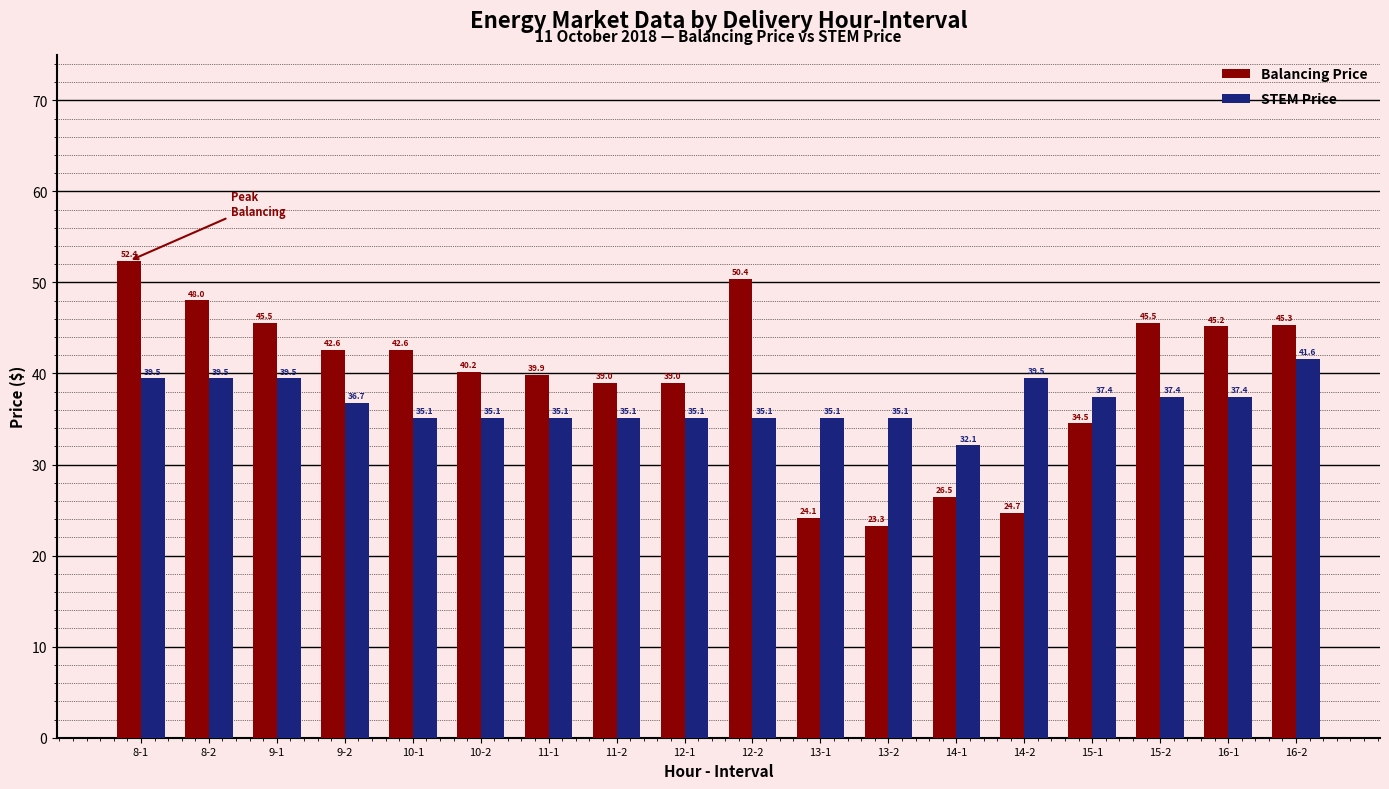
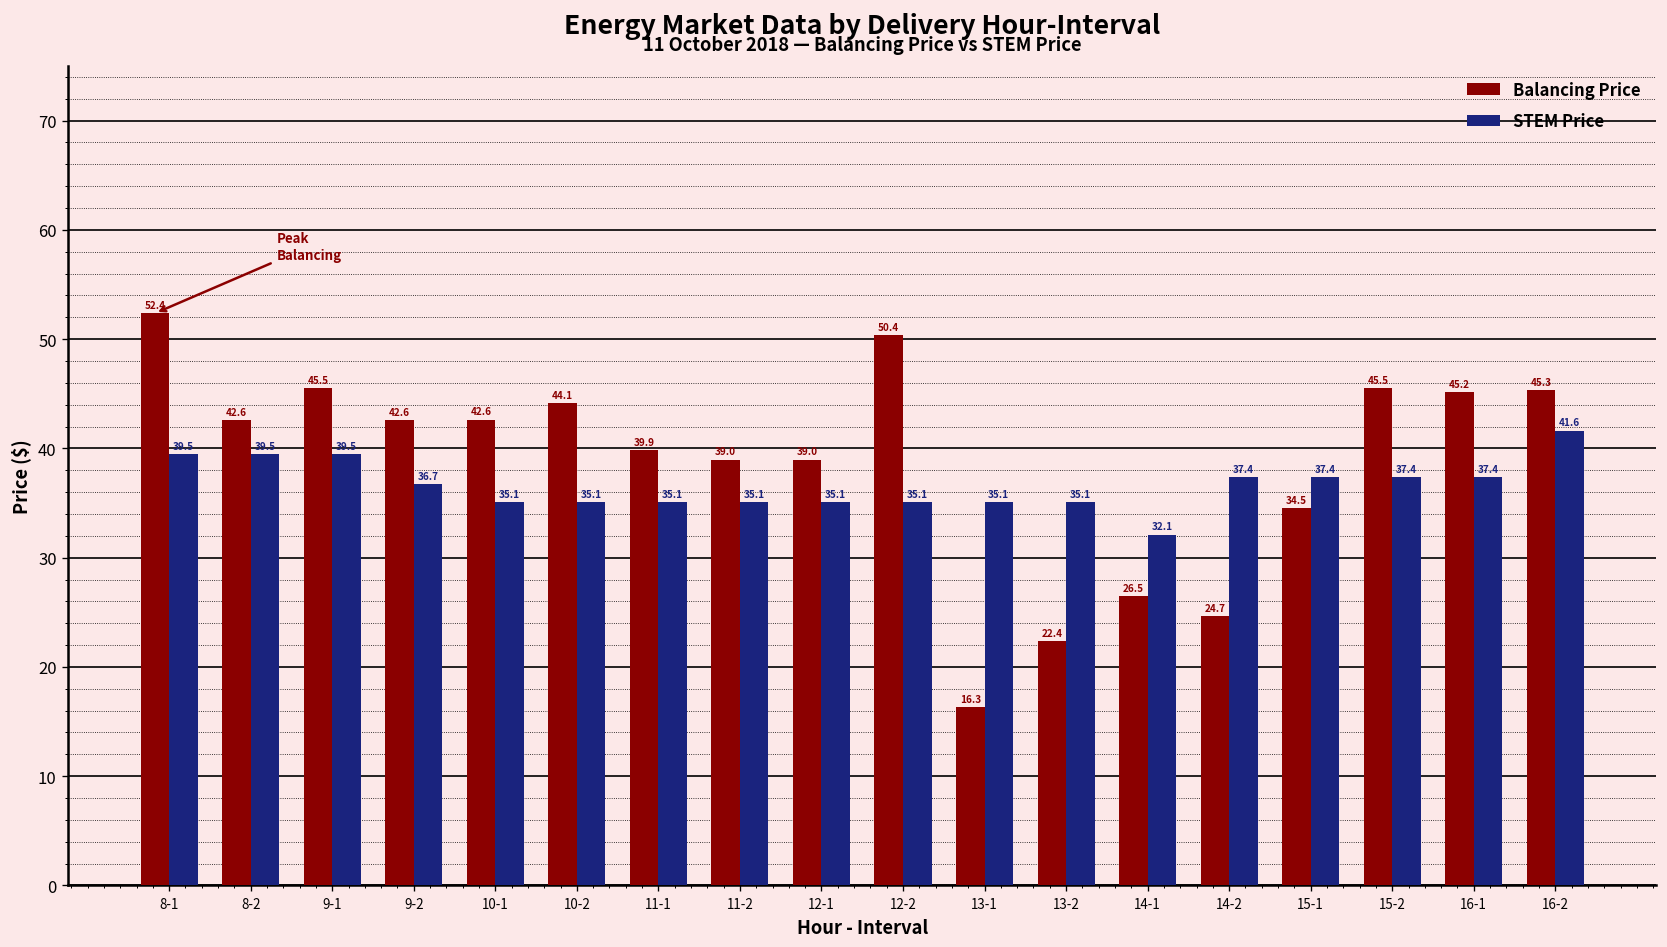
Balancing Price, 8-2: 48.0 -> 42.6
Balancing Price, 10-2: 40.2 -> 44.1
Balancing Price, 13-1: 24.1 -> 16.3
Balancing Price, 13-2: 23.3 -> 22.4
STEM Price, 14-2: 39.5 -> 37.4
